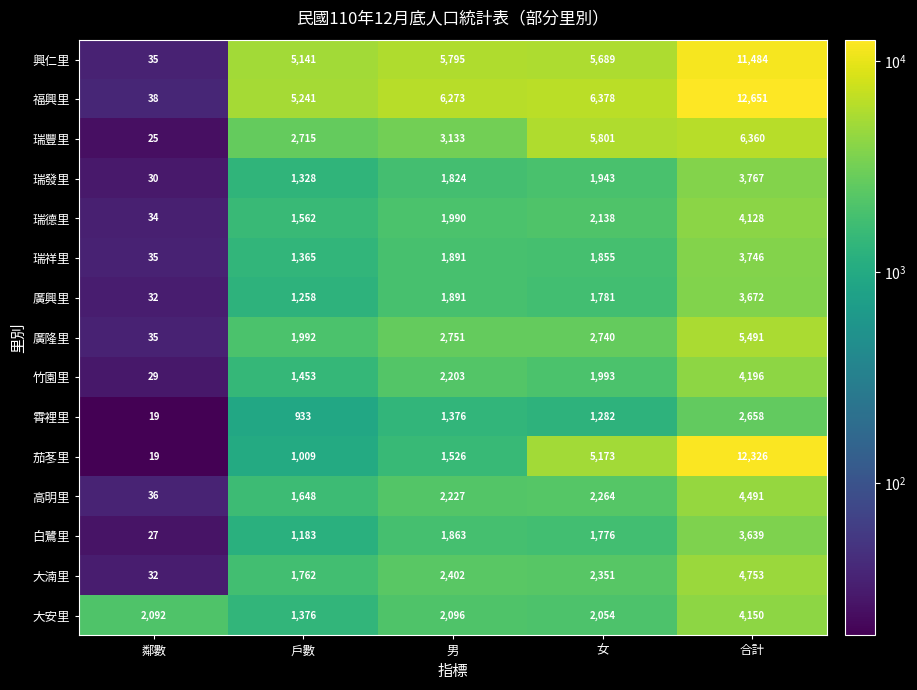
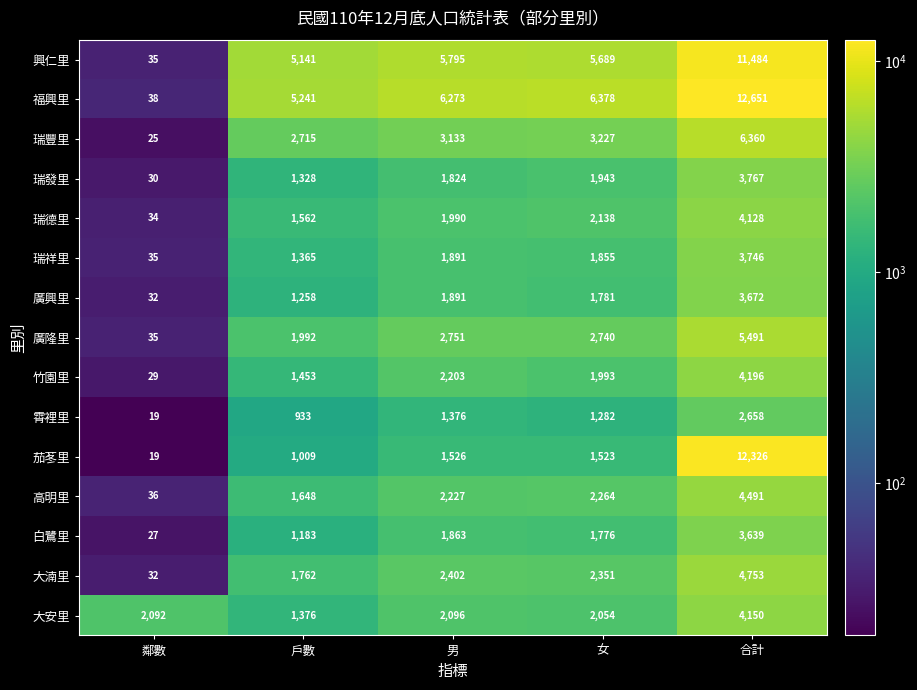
瑞豐里, 女: 5,801 -> 3,227
茄苳里, 女: 5,173 -> 1,523
